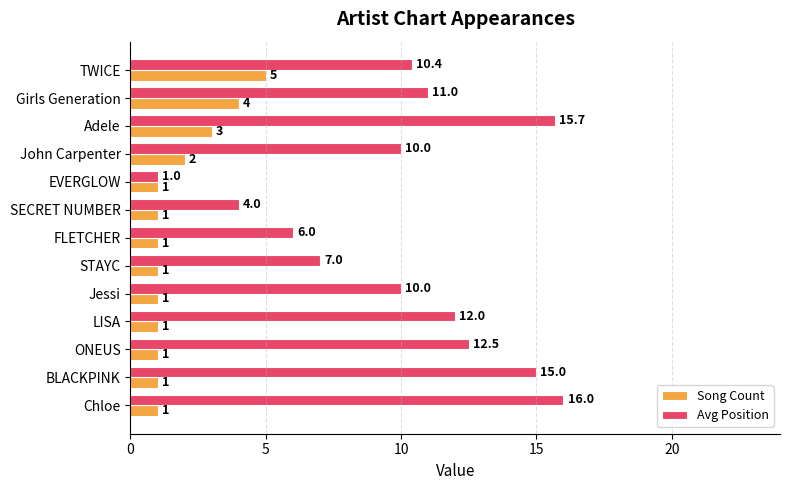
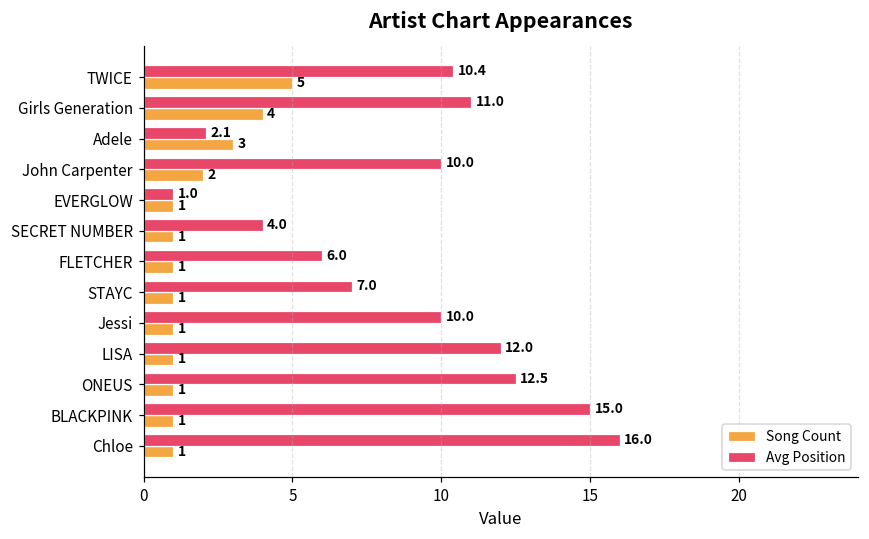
Avg Position, Adele: 15.7 -> 2.1
